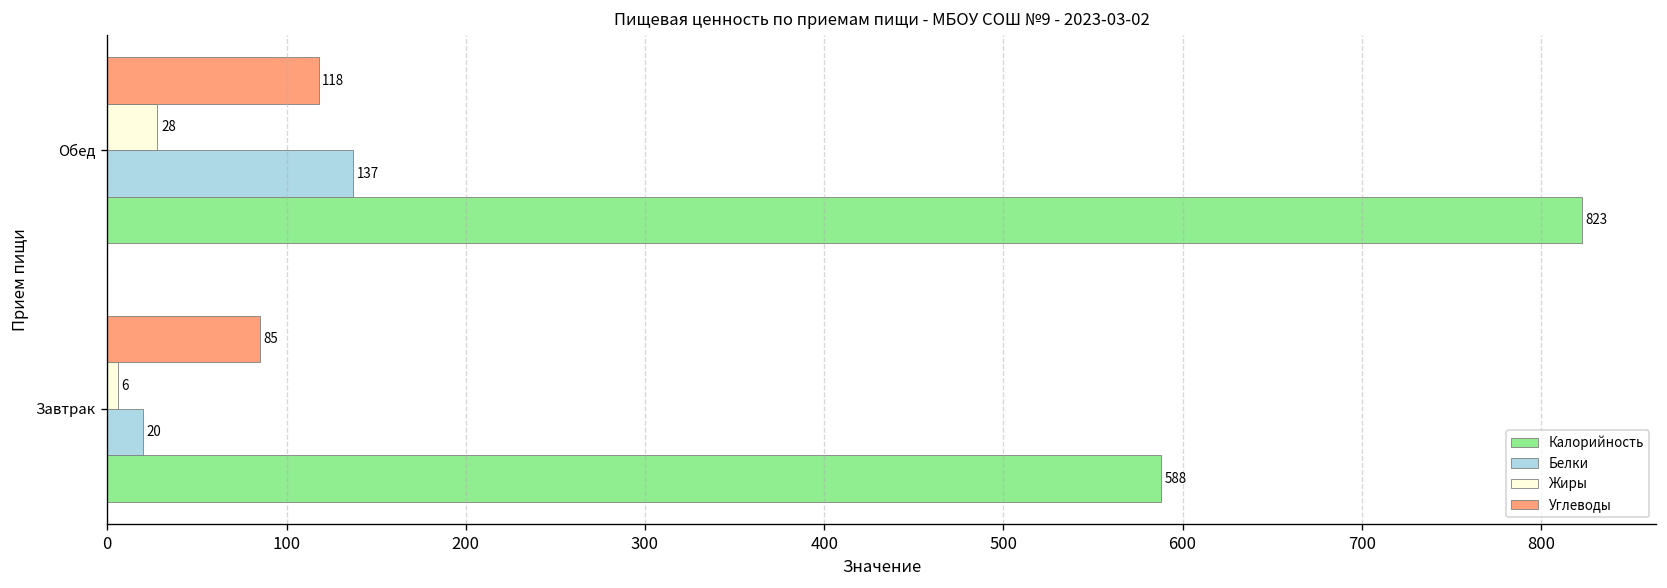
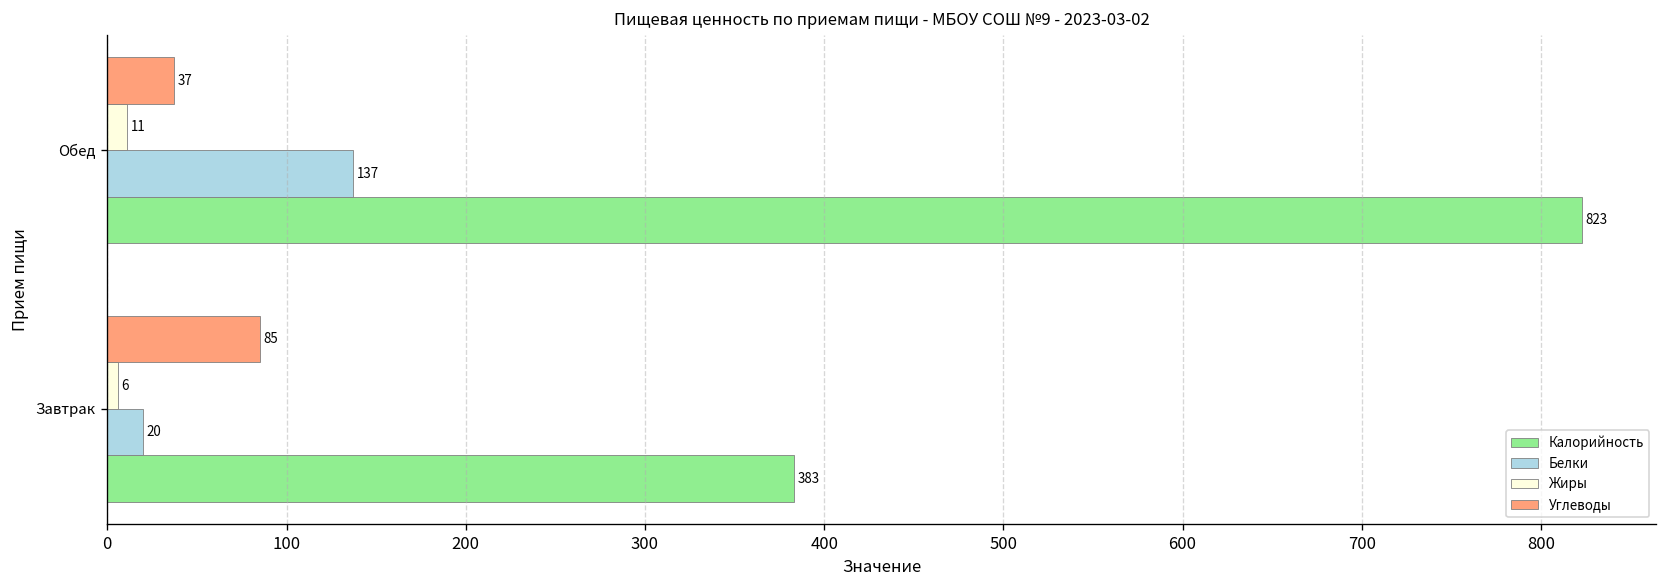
Углеводы, Обед: 118 -> 37
Жиры, Обед: 28 -> 11
Калорийность, Завтрак: 588 -> 383
